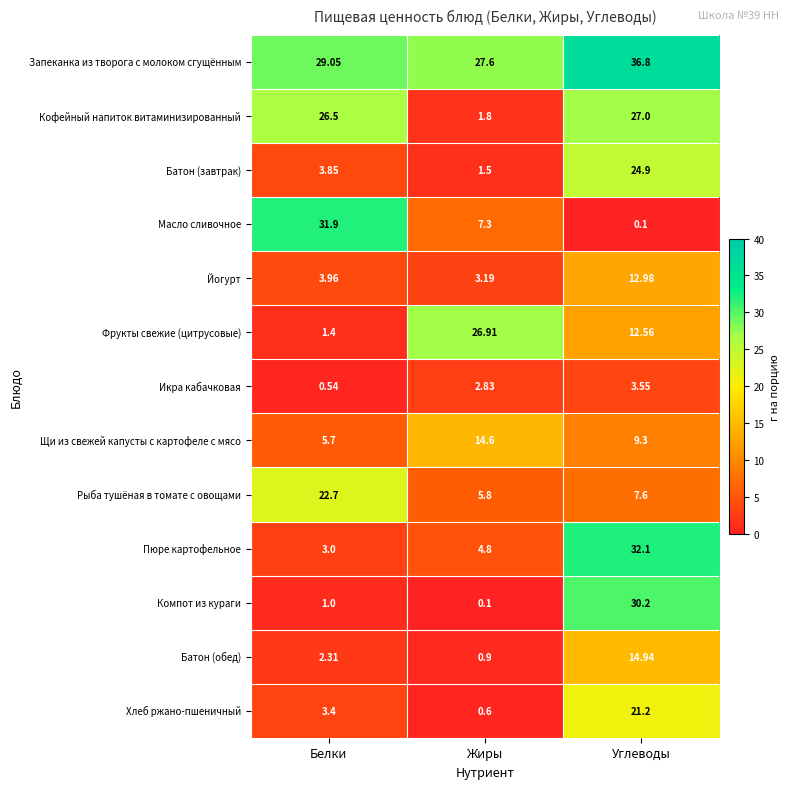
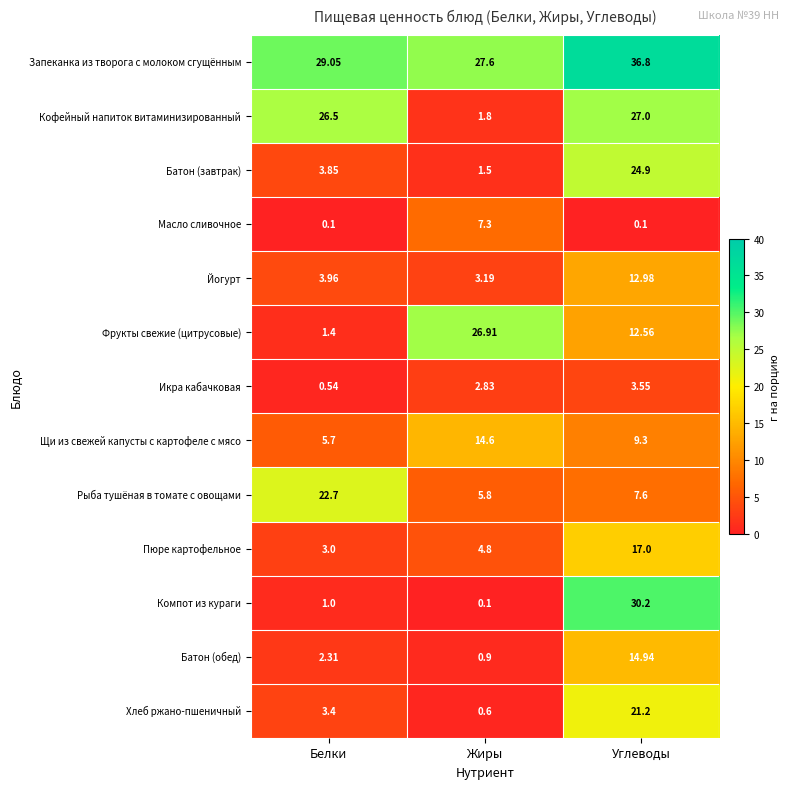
Масло сливочное, Белки: 31.9 -> 0.1
Пюре картофельное, Углеводы: 32.1 -> 17.0
